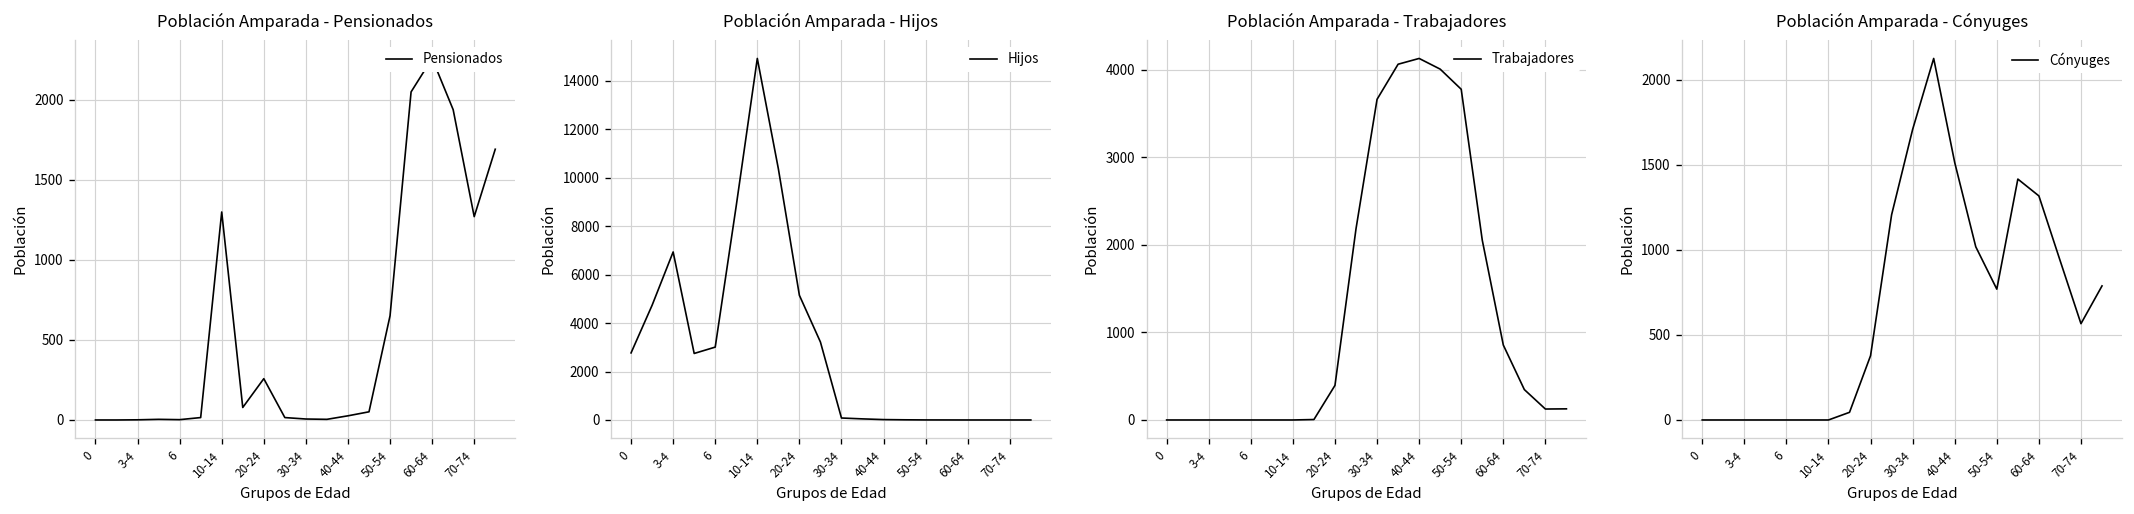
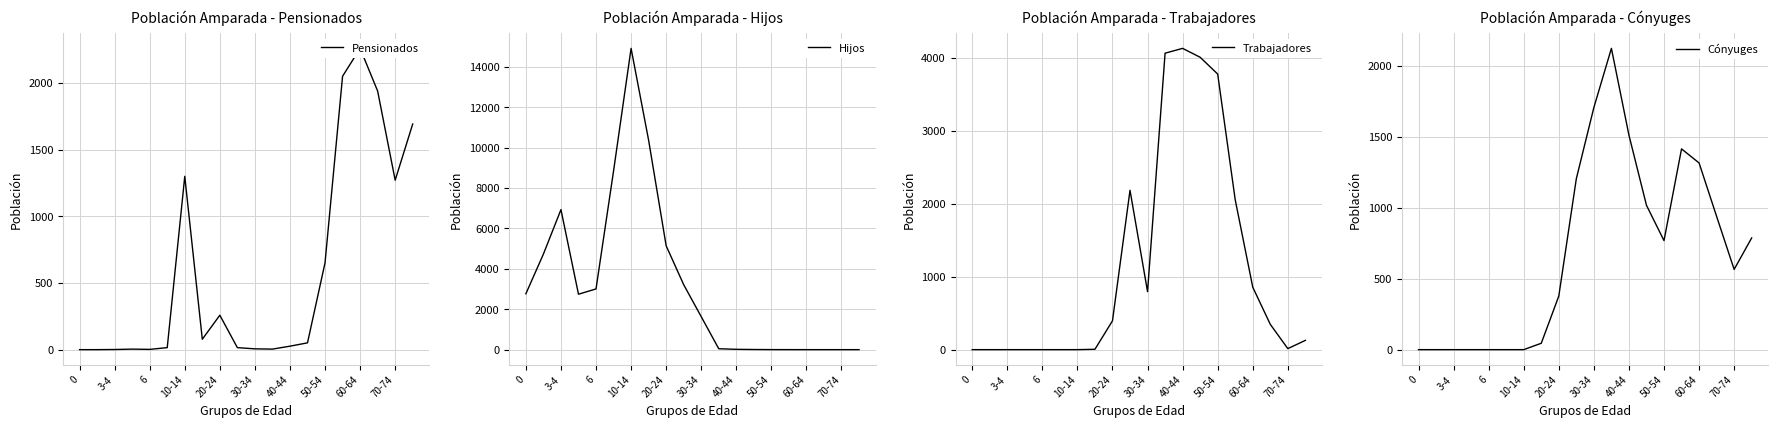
Población Amparada - Hijos, 30-34: 100 -> 1600
Población Amparada - Trabajadores, 30-34: 3700 -> 800
Población Amparada - Trabajadores, 70-74: 100 -> 0
